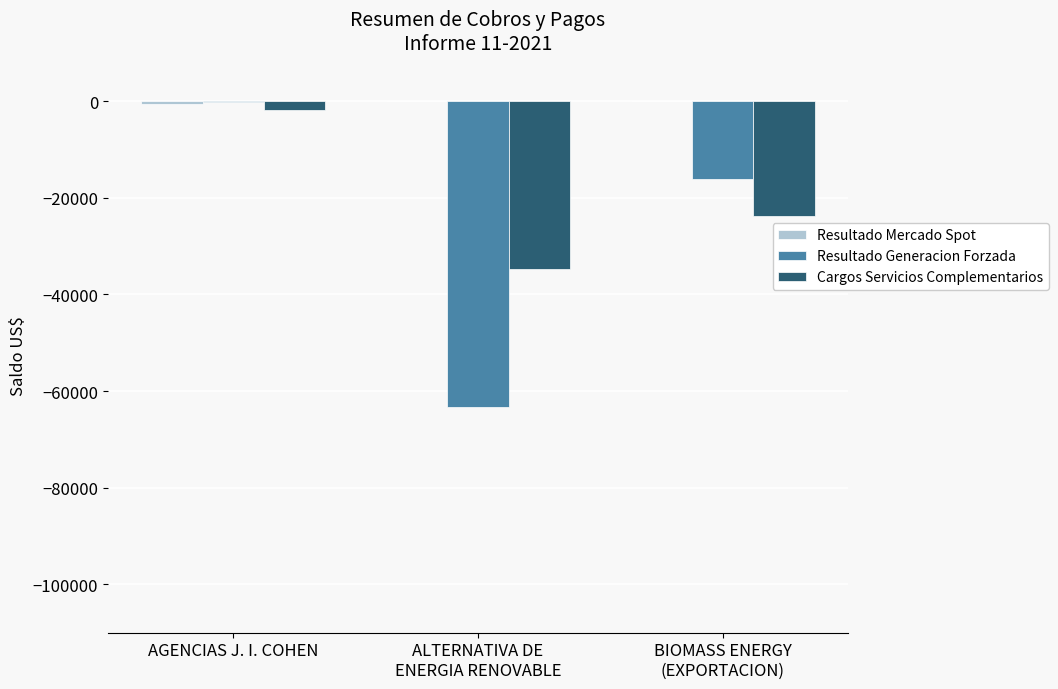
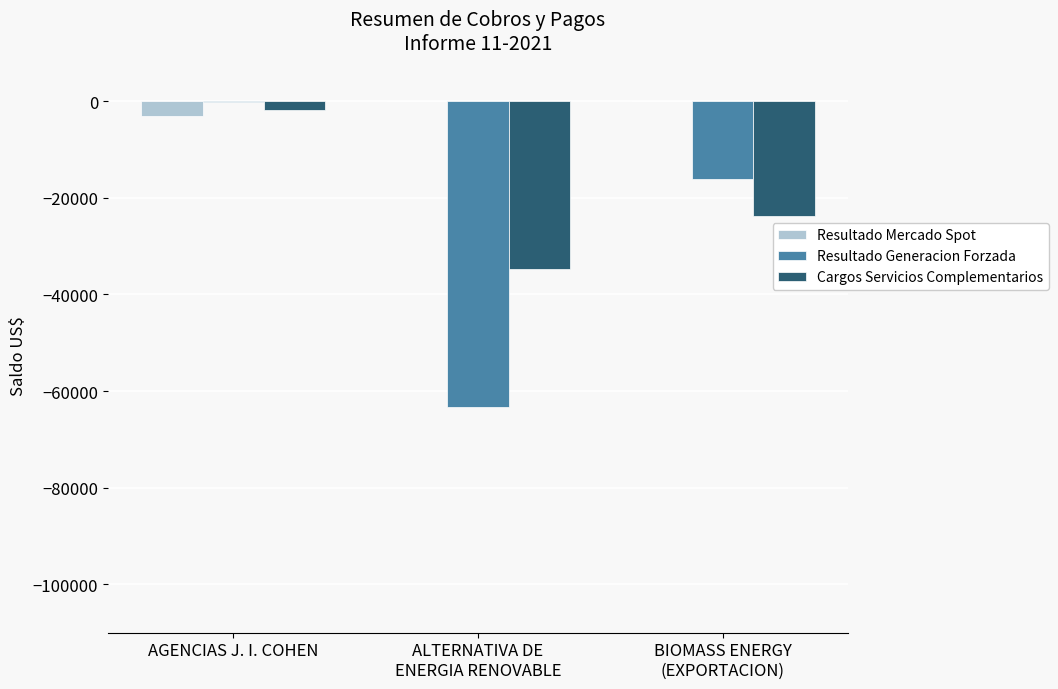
Resultado Mercado Spot, AGENCIAS J. I. COHEN: -1000 -> -3000
